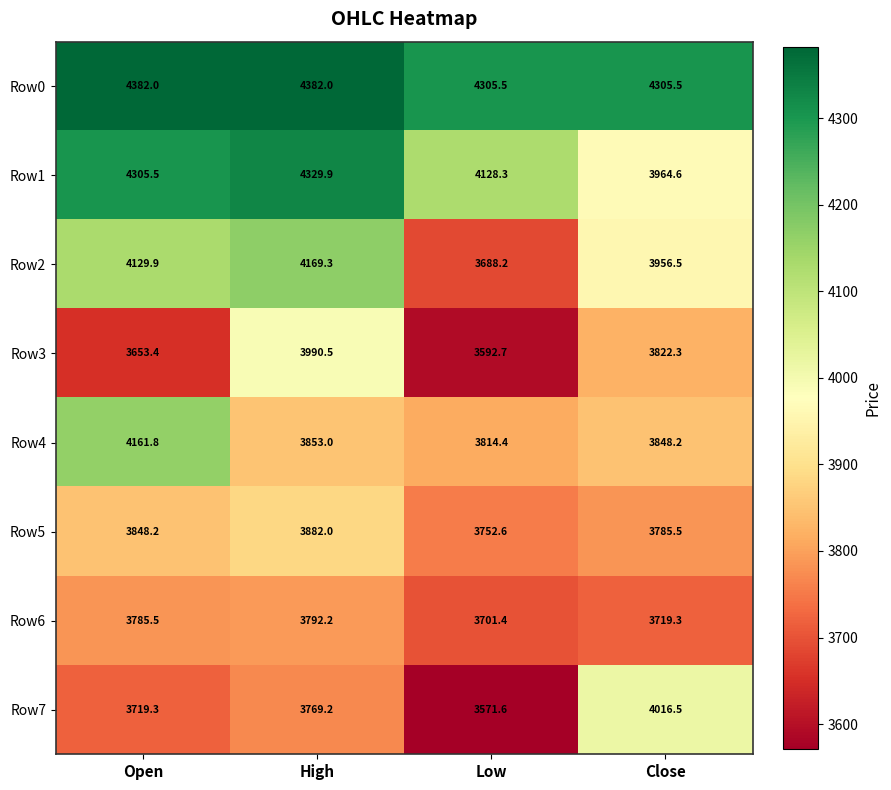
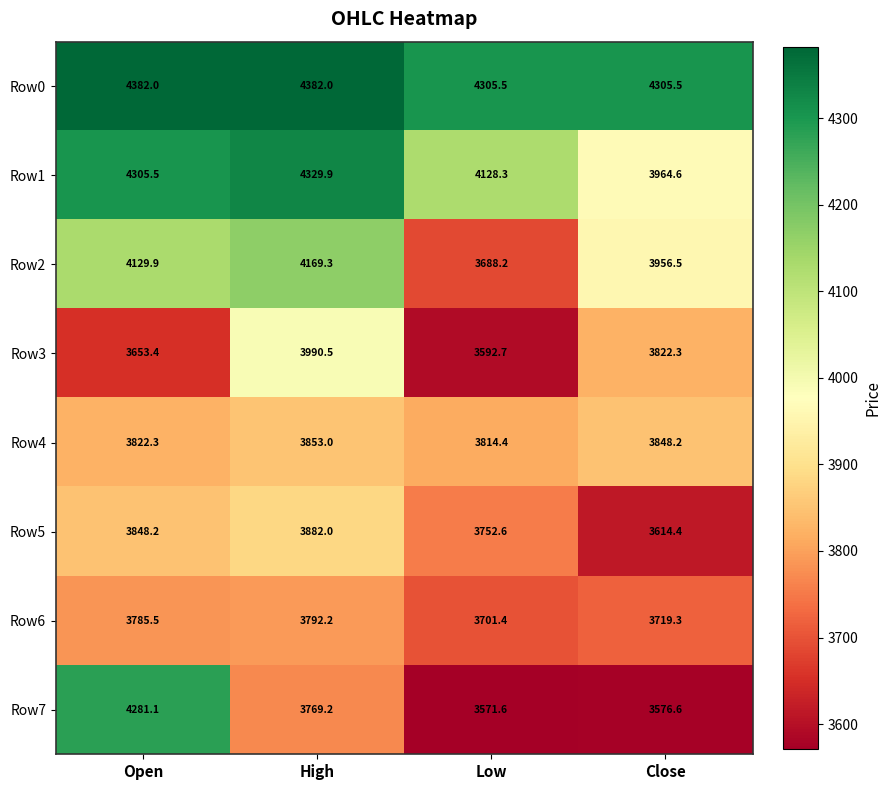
Row4, Open: 4161.8 -> 3822.3
Row5, Close: 3785.5 -> 3614.4
Row7, Open: 3719.3 -> 4281.1
Row7, Close: 4016.5 -> 3576.6
